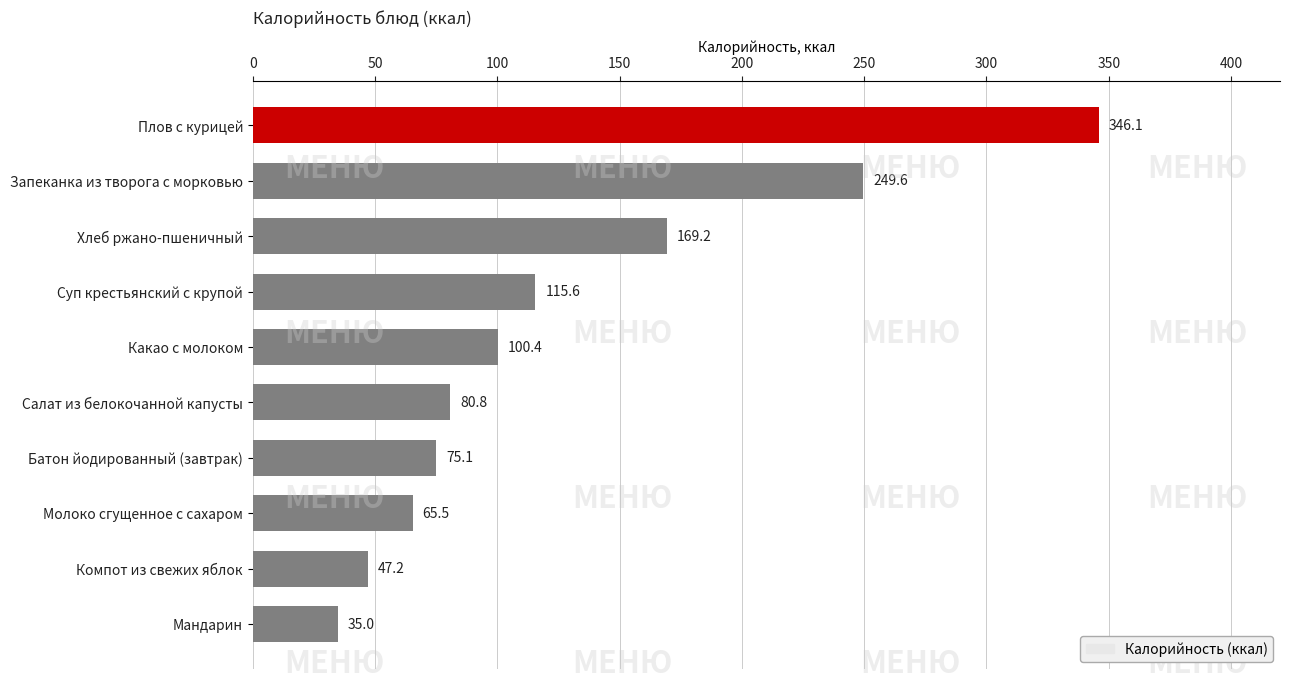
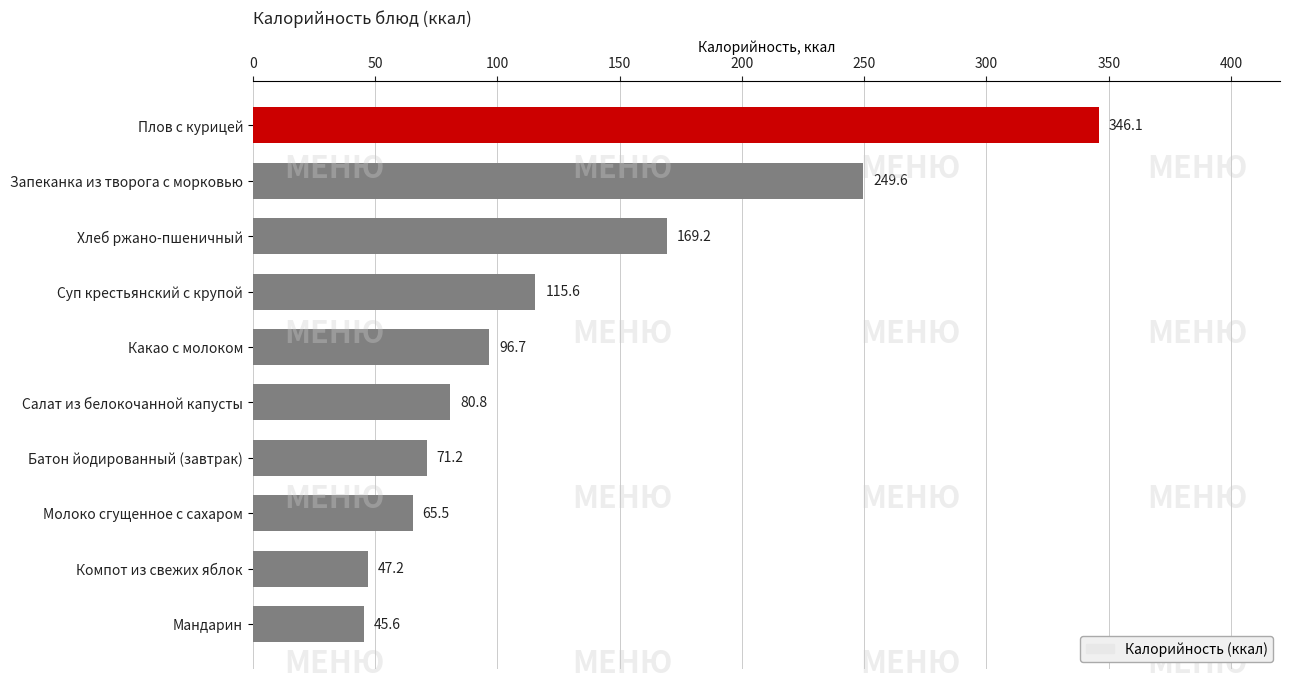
Какао с молоком: 100.4 -> 96.7
Батон йодированный (завтрак): 75.1 -> 71.2
Мандарин: 35.0 -> 45.6
